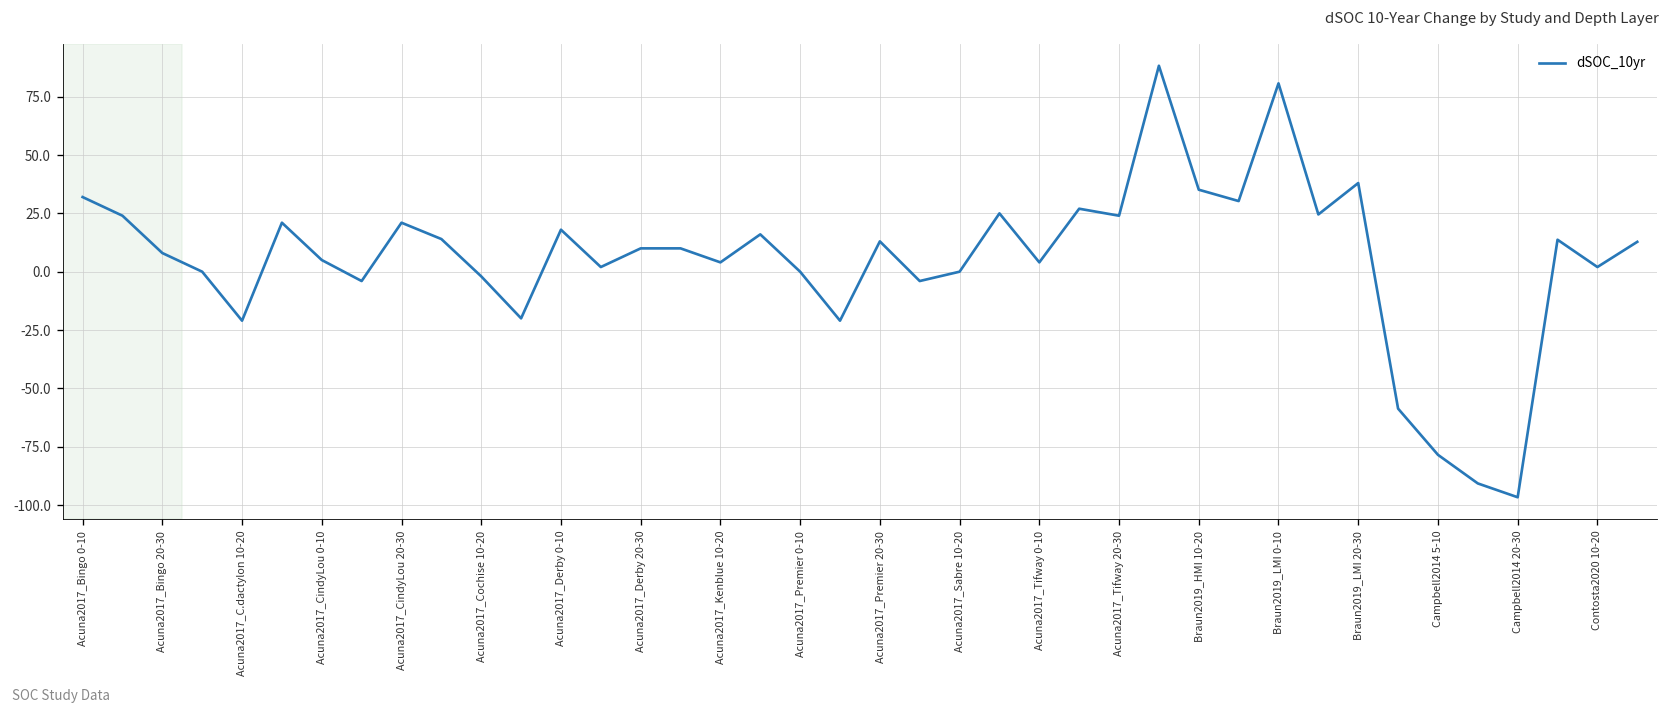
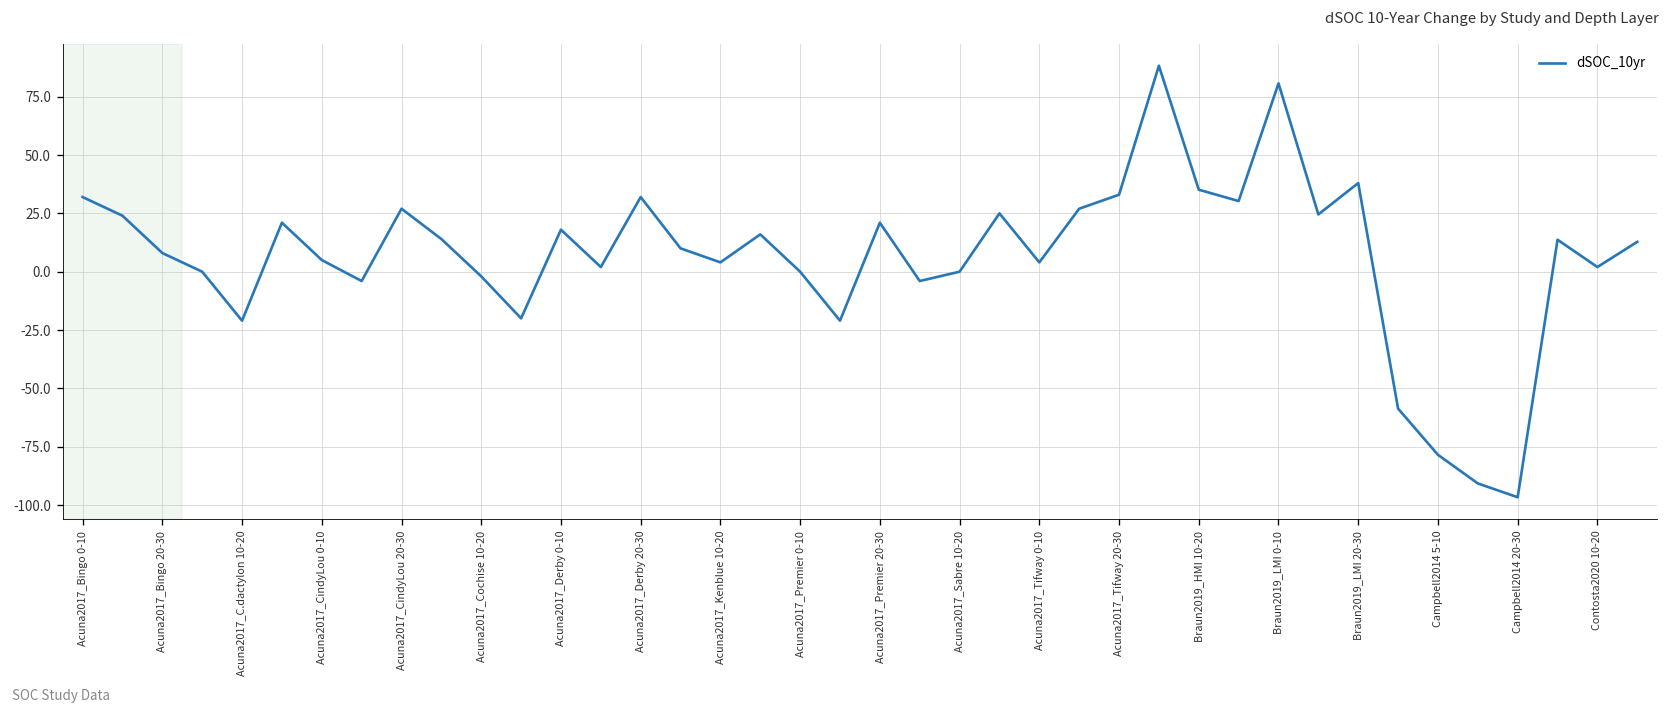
Acuna2017_CindyLou 20-30: 21 -> 27
Acuna2017_Derby 20-30: 10 -> 32
Acuna2017_Premier 20-30: 13 -> 21
Acuna2017_Tifway 20-30: 24 -> 33
